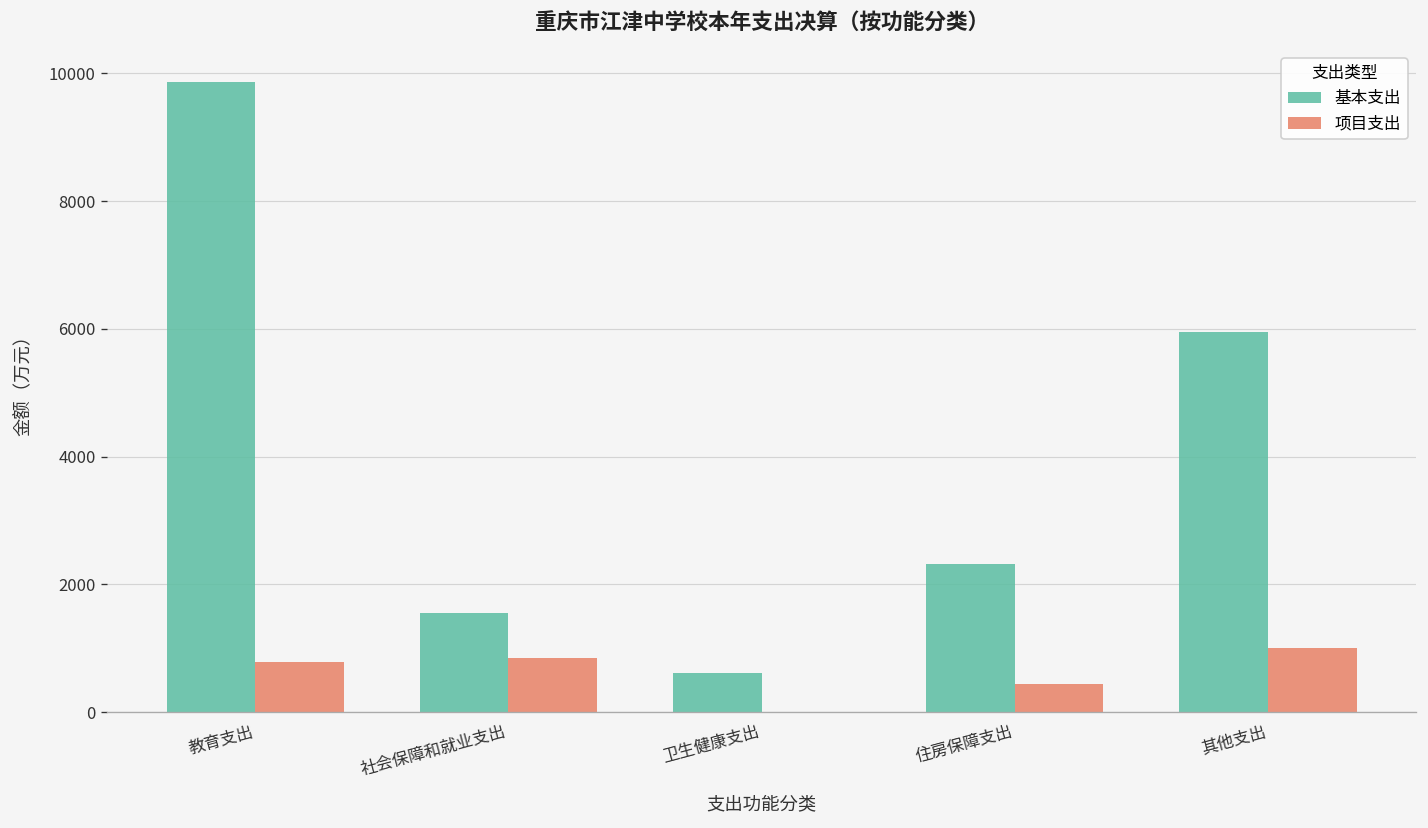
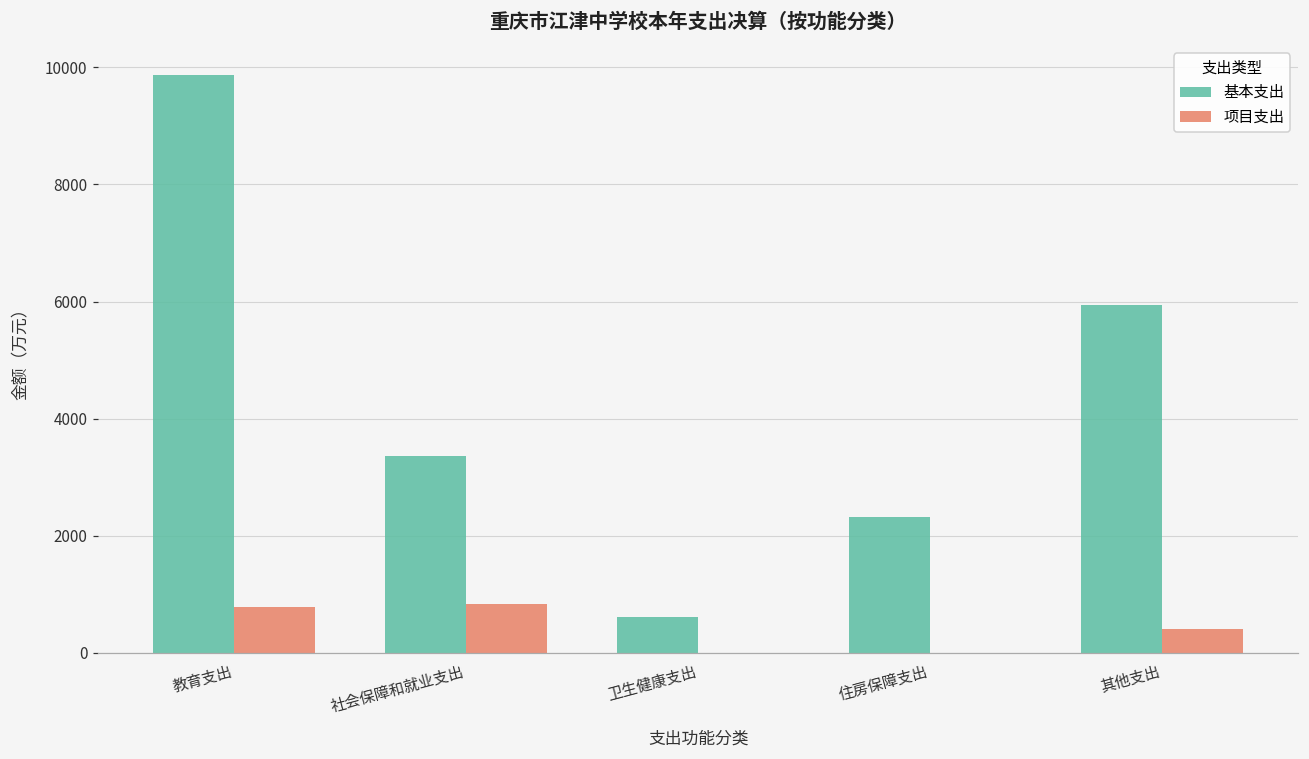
基本支出, 社会保障和就业支出: 1600 -> 3400
项目支出, 住房保障支出: 400 -> 0
项目支出, 其他支出: 1000 -> 400
